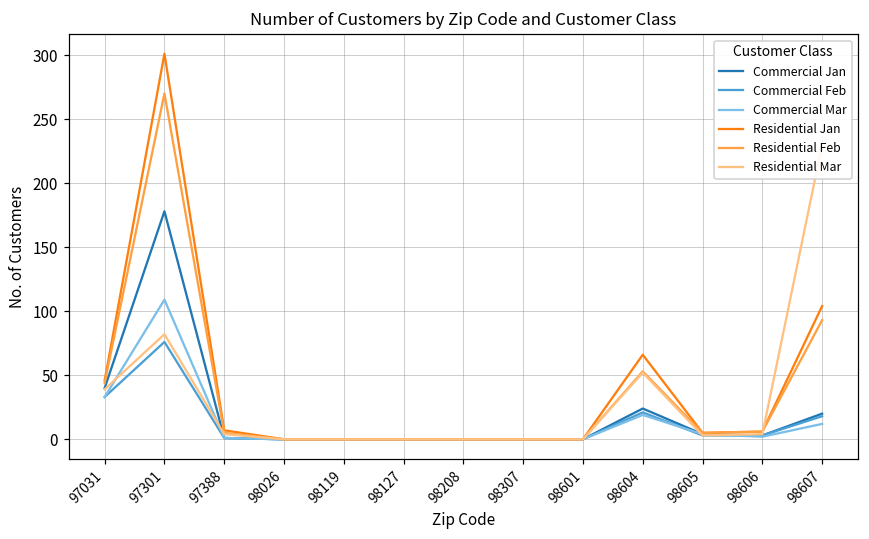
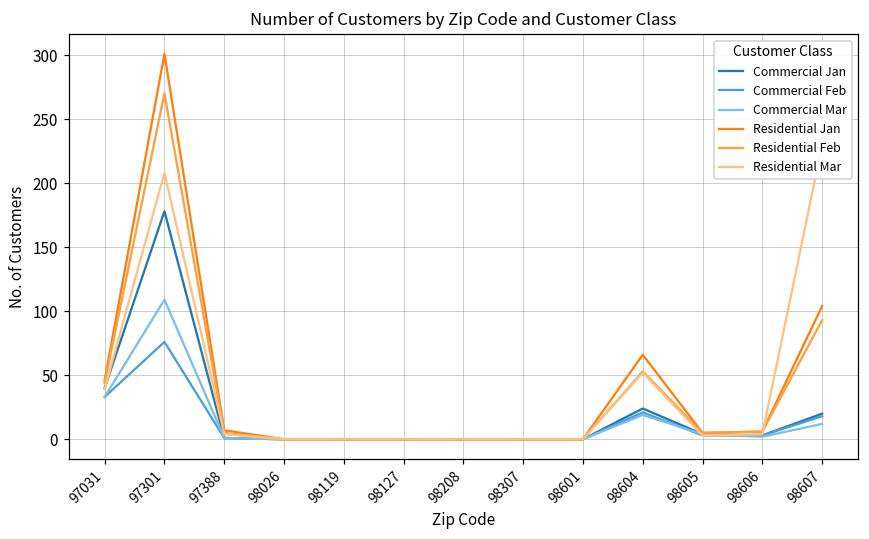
Residential Mar, 97301: 82 -> 208
